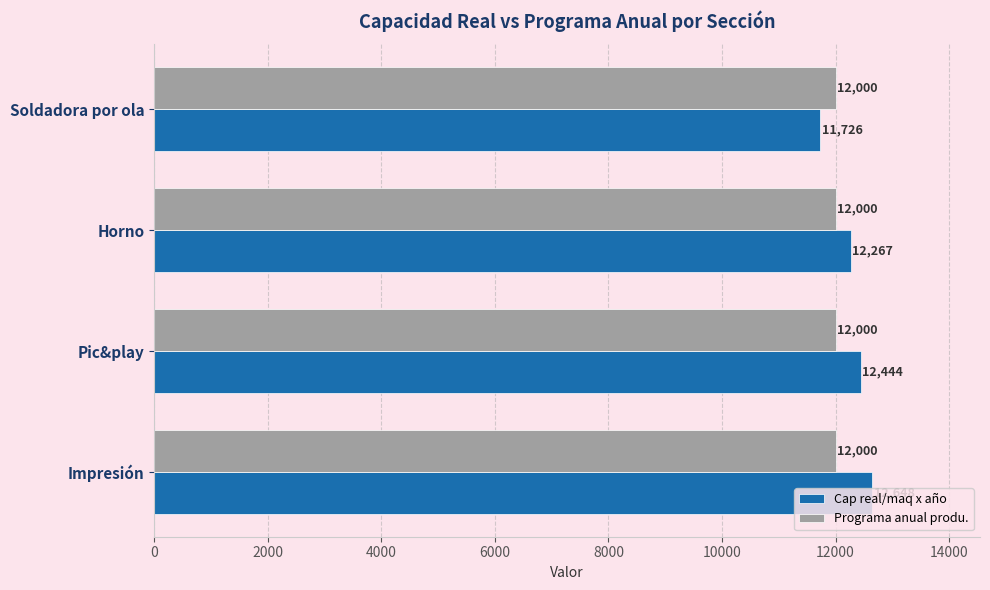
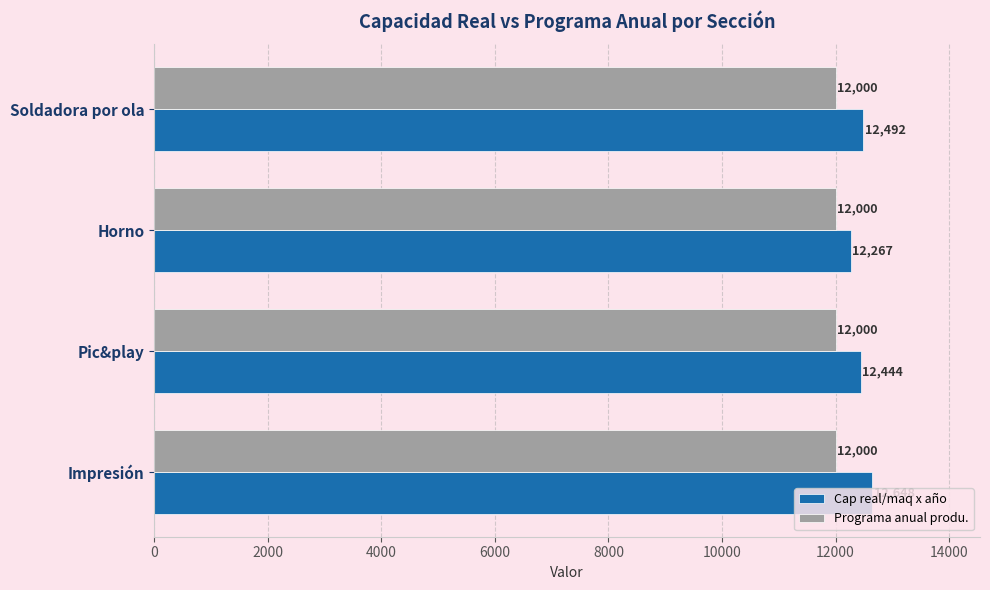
Cap real/maq x año, Soldadora por ola: 11,726 -> 12,492
